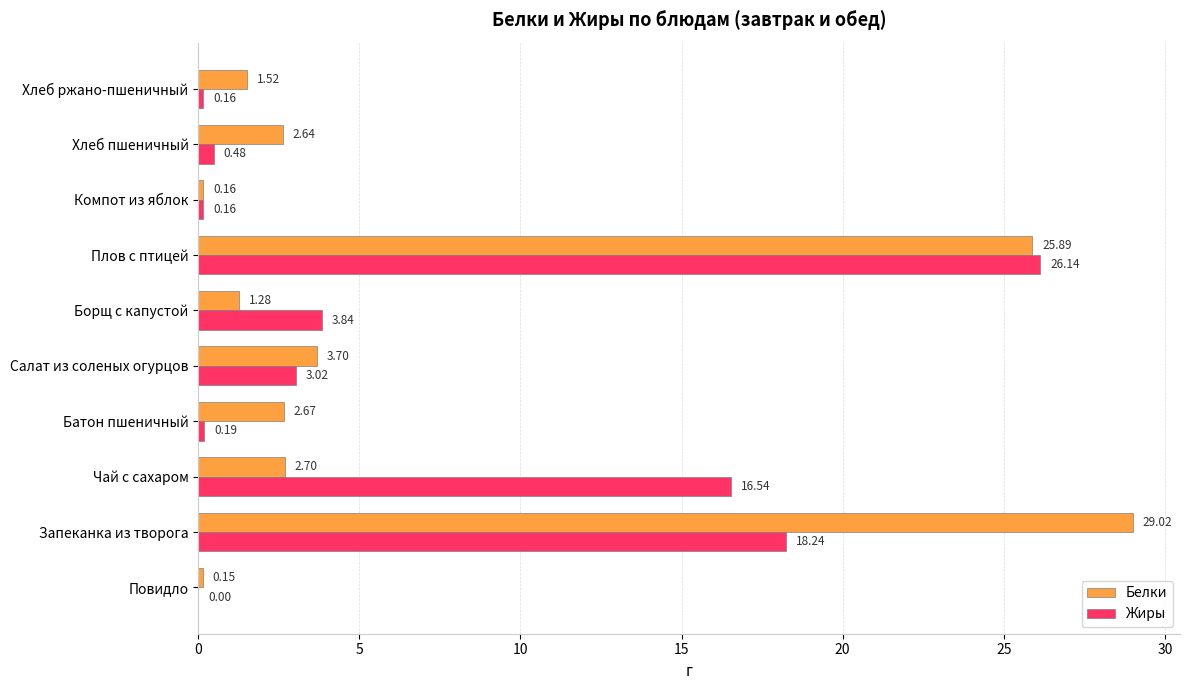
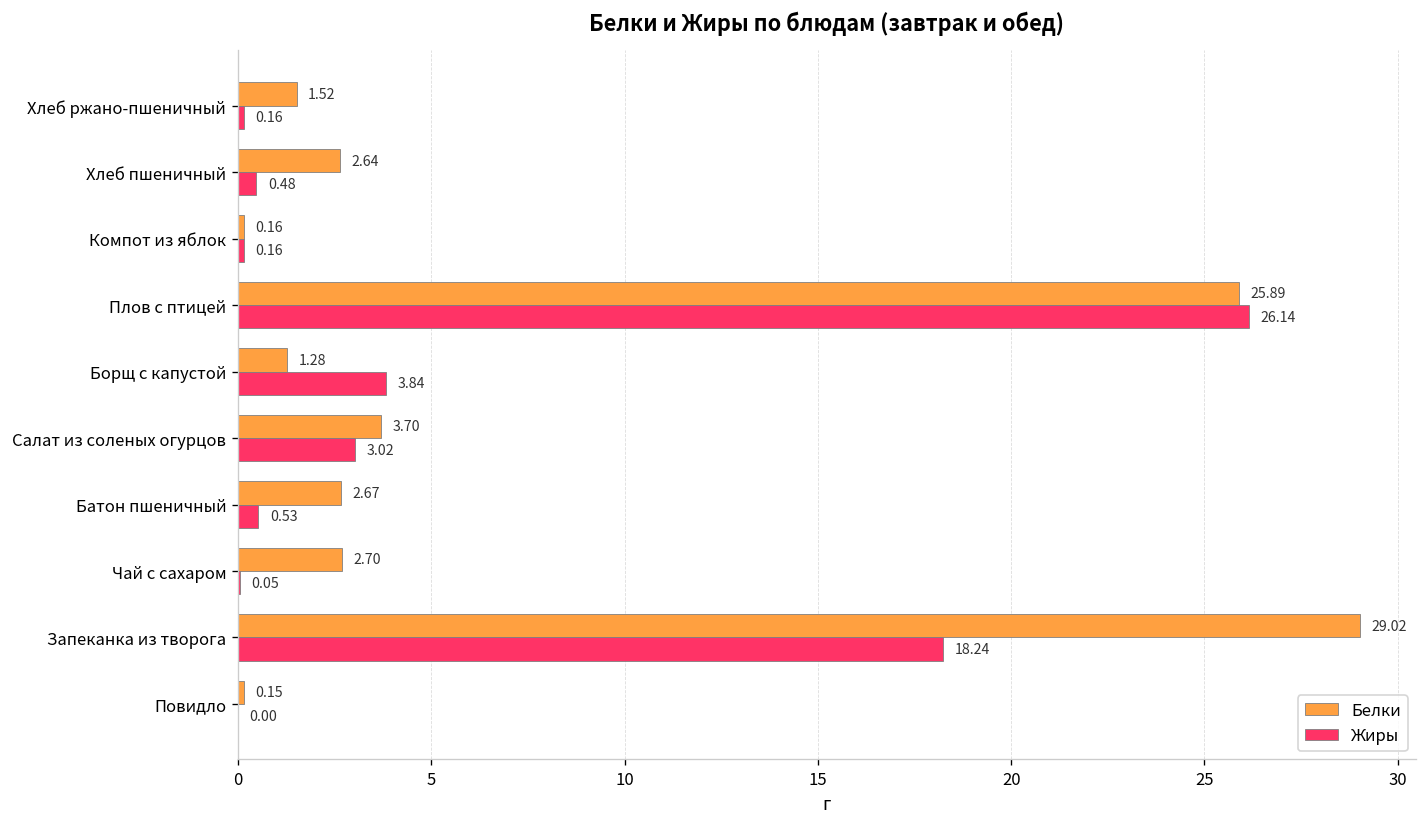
Жиры, Батон пшеничный: 0.19 -> 0.53
Жиры, Чай с сахаром: 16.54 -> 0.05
